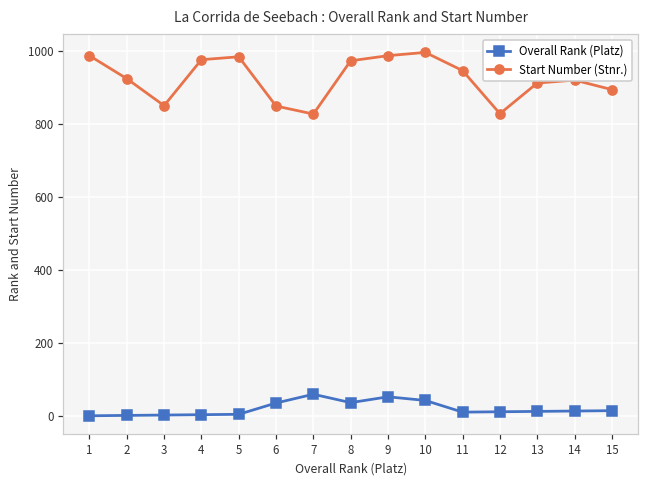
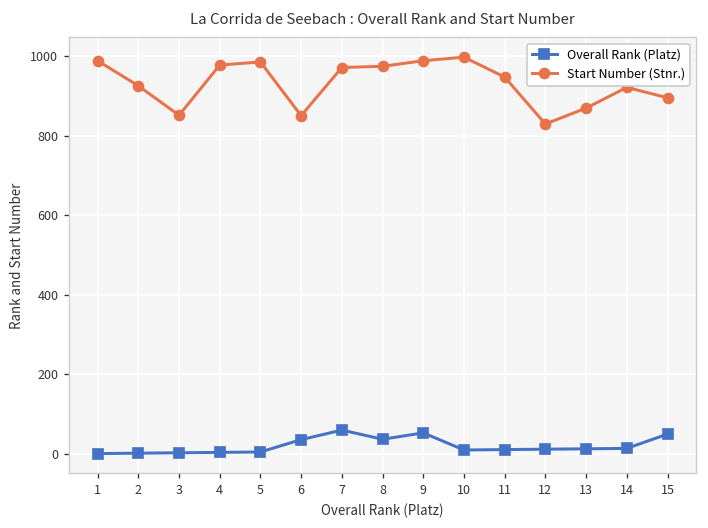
Start Number (Stnr.), 7: 830 -> 970
Overall Rank (Platz), 10: 40 -> 10
Start Number (Stnr.), 13: 910 -> 870
Overall Rank (Platz), 15: 20 -> 50
